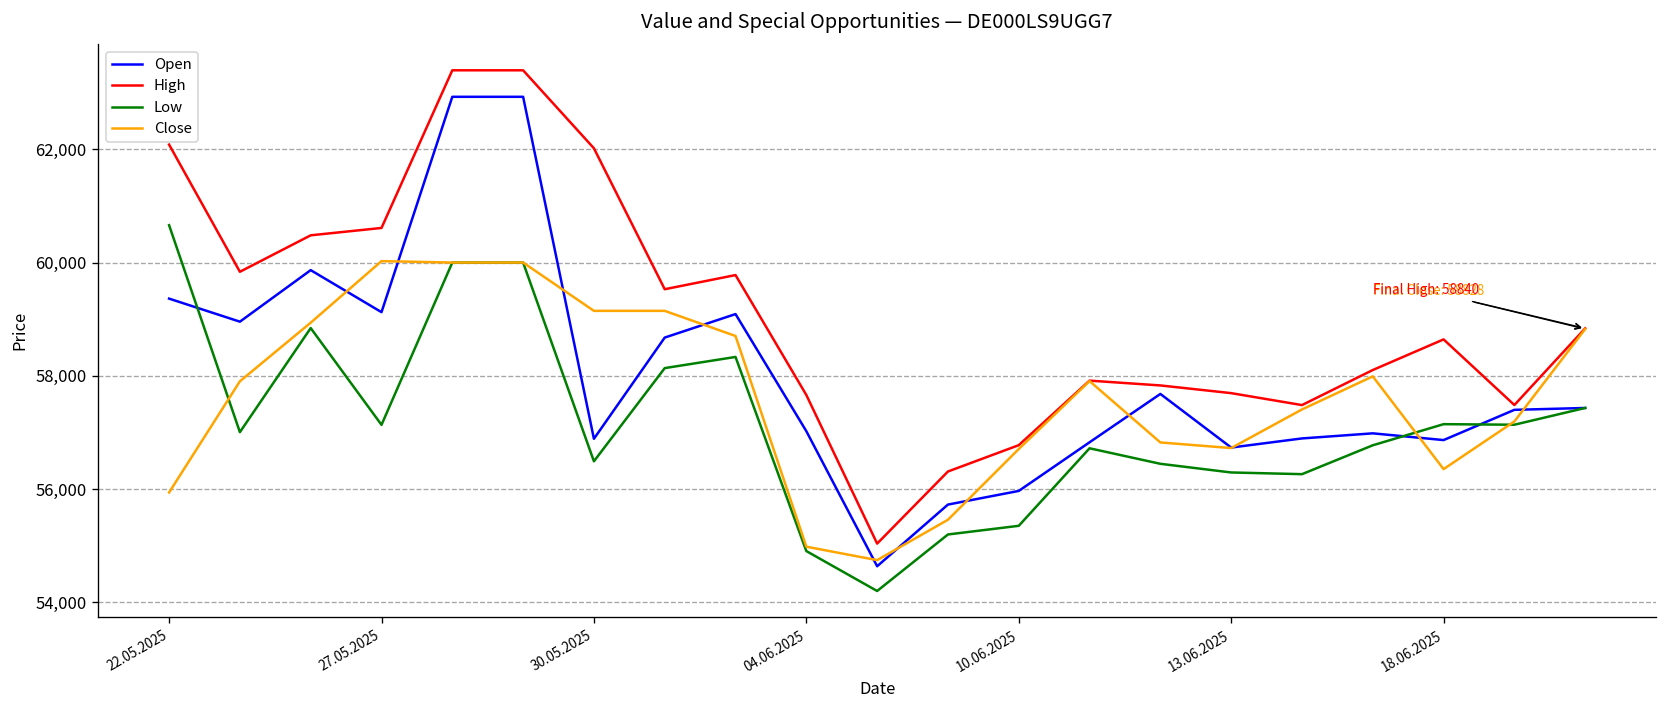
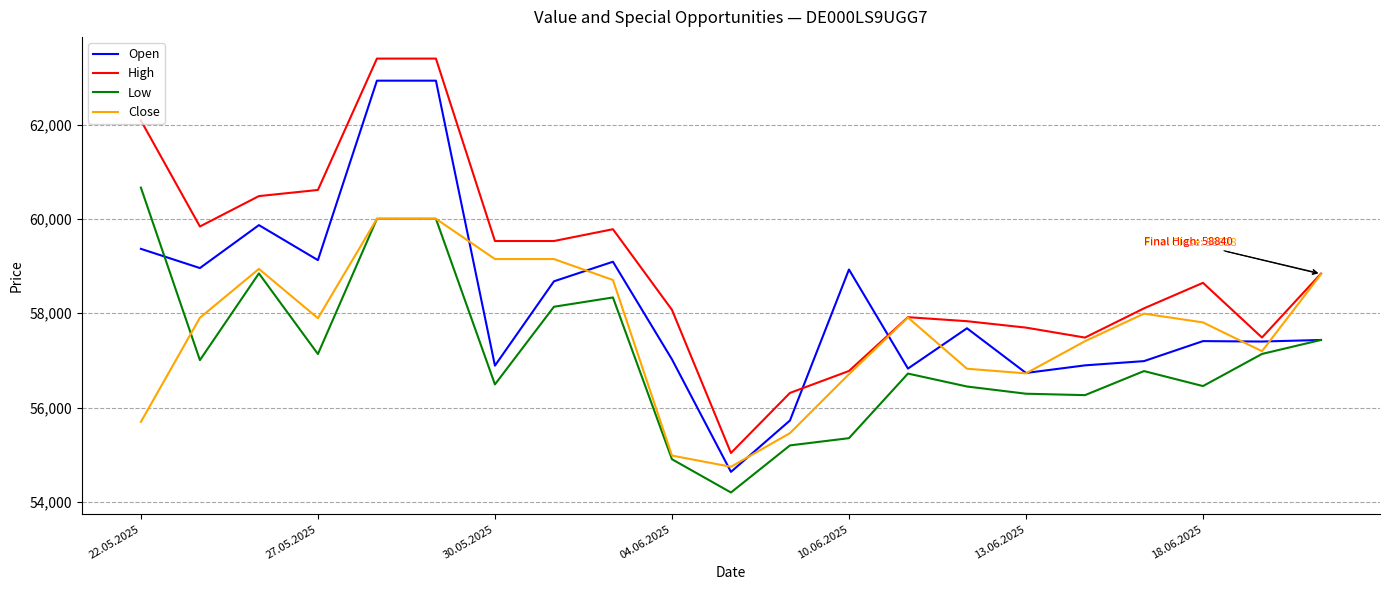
Close, 22.05.2025: 55,900 -> 55,700
Close, 27.05.2025: 60,000 -> 57,900
High, 30.05.2025: 62,000 -> 59,500
High, 04.06.2025: 57,700 -> 58,100
Open, 10.06.2025: 56,000 -> 58,900
Open, 18.06.2025: 56,900 -> 57,400
Low, 18.06.2025: 57,100 -> 56,500
Close, 18.06.2025: 56,400 -> 57,800
